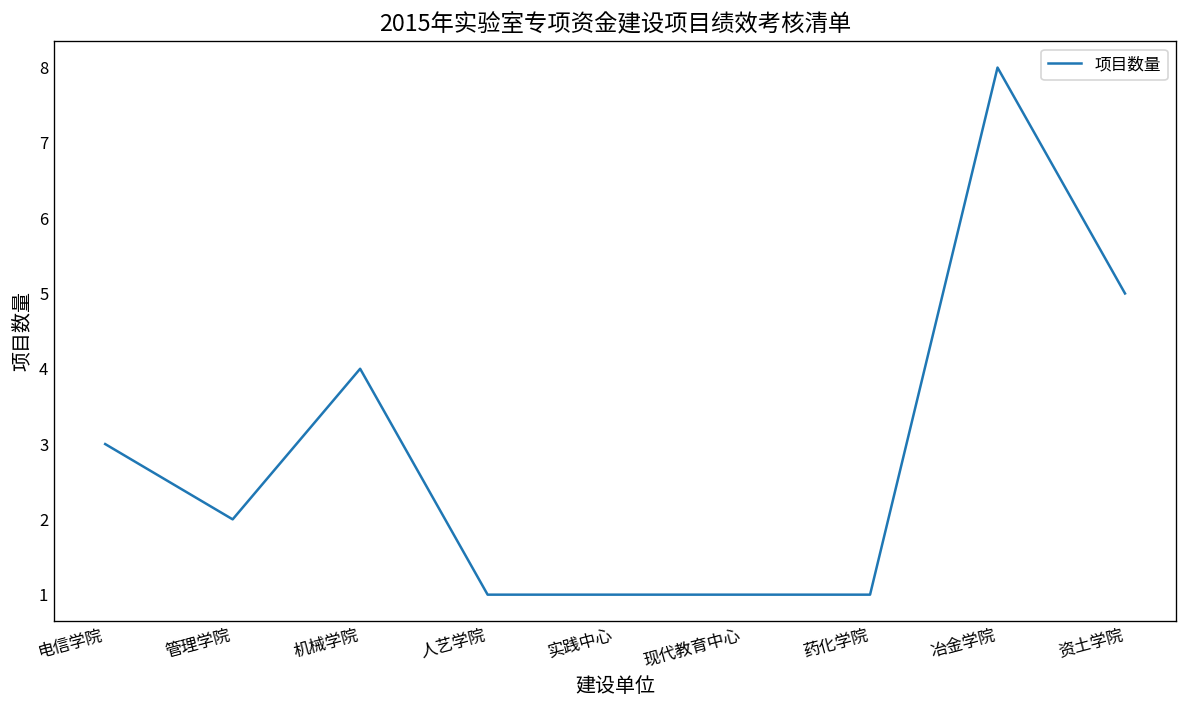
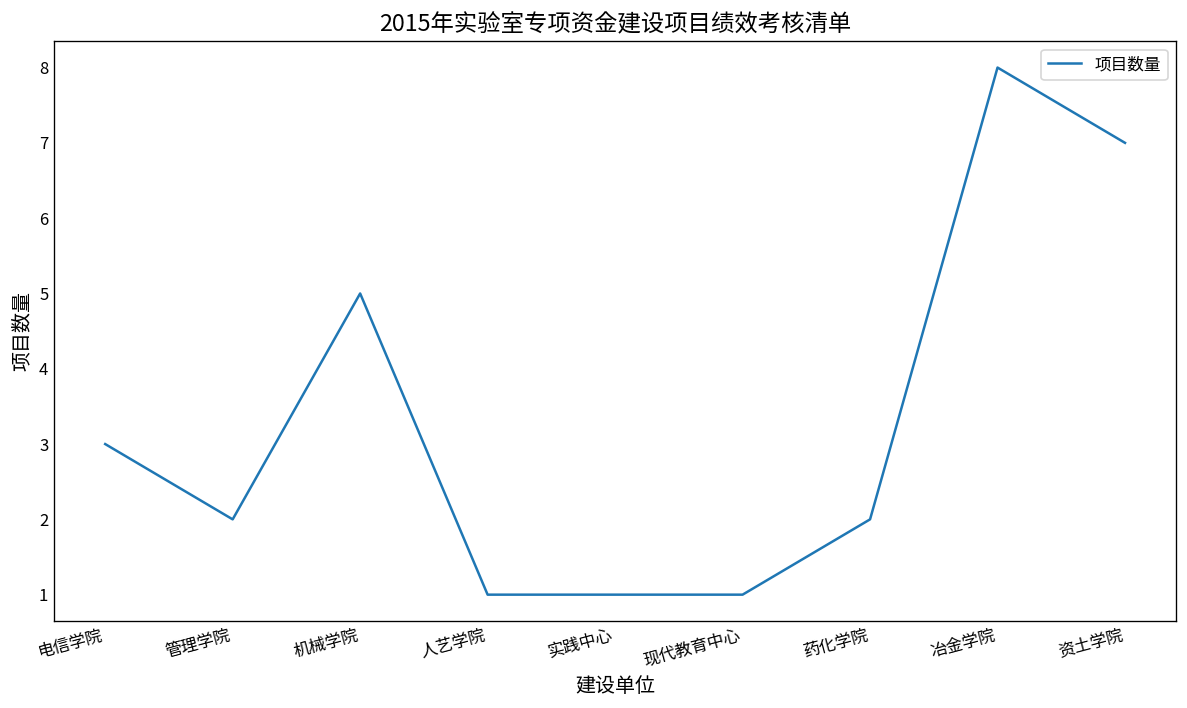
机械学院: 4 -> 5
药化学院: 1 -> 2
资土学院: 5 -> 7
